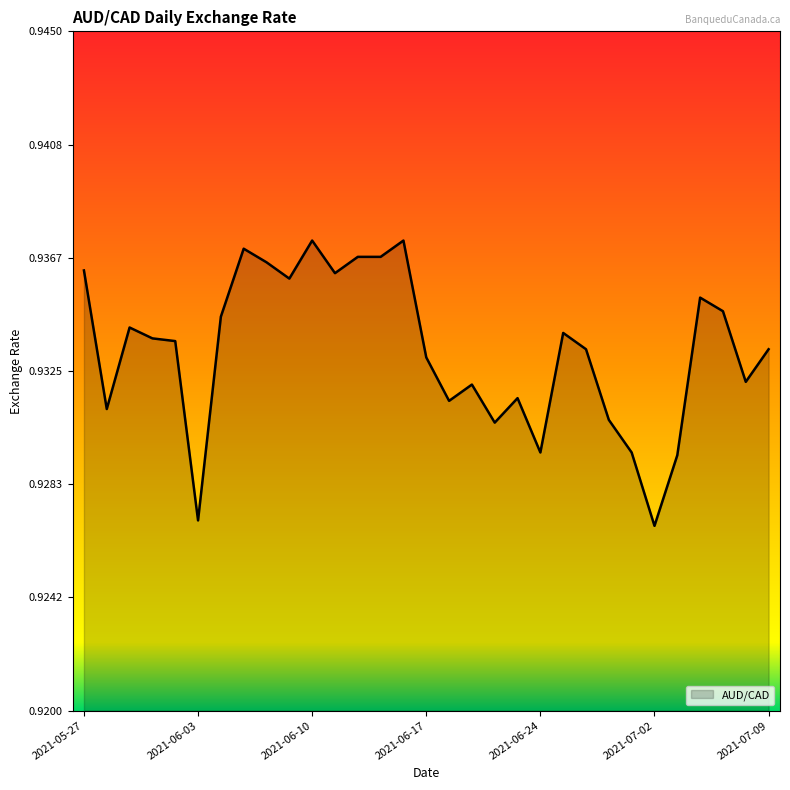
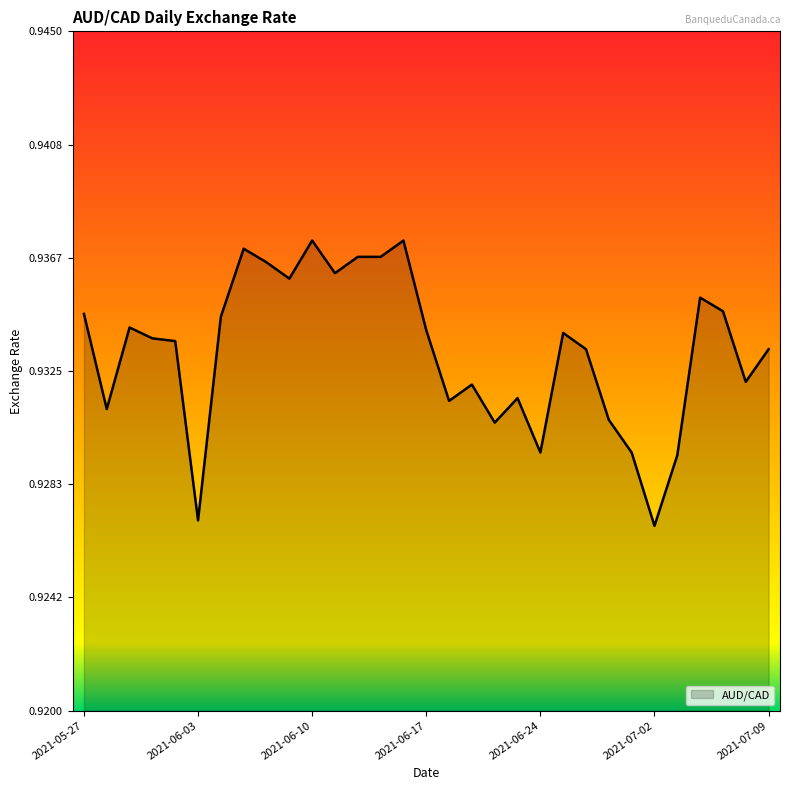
2021-05-27: 0.9362 -> 0.9346
2021-06-17: 0.933 -> 0.934
